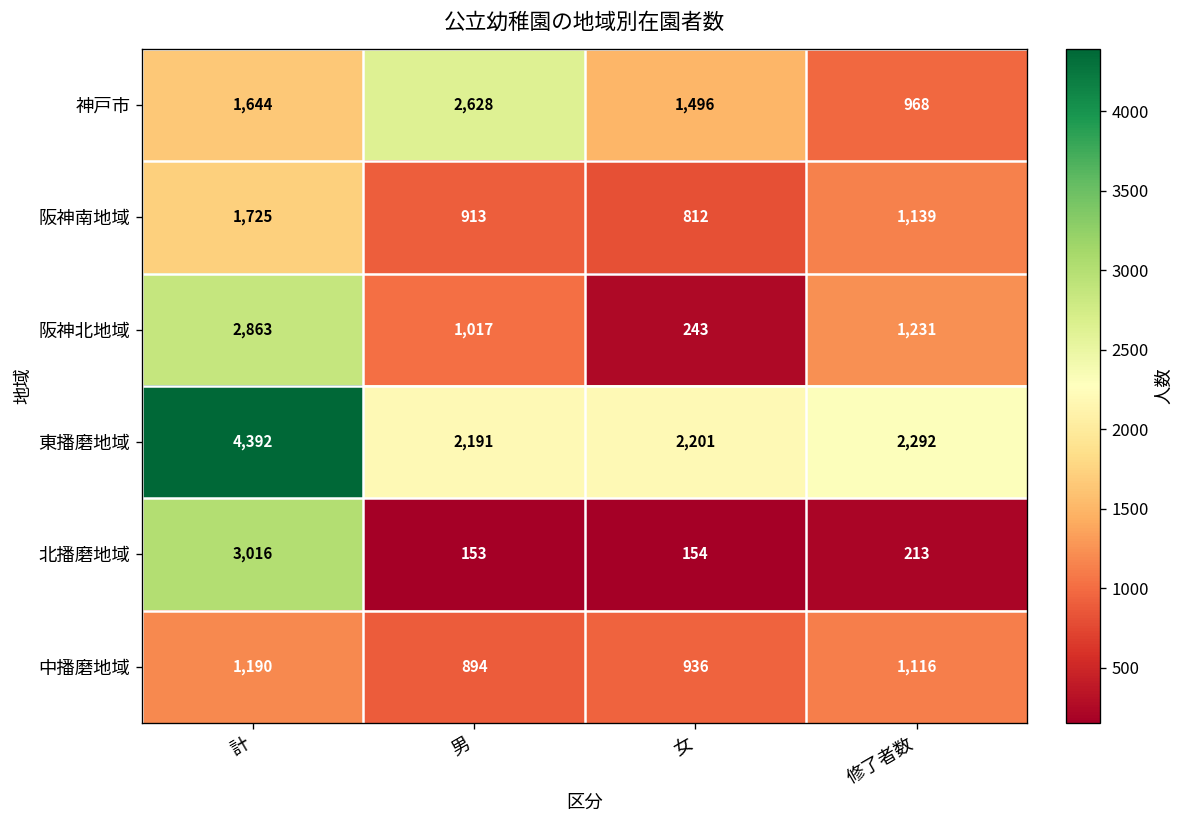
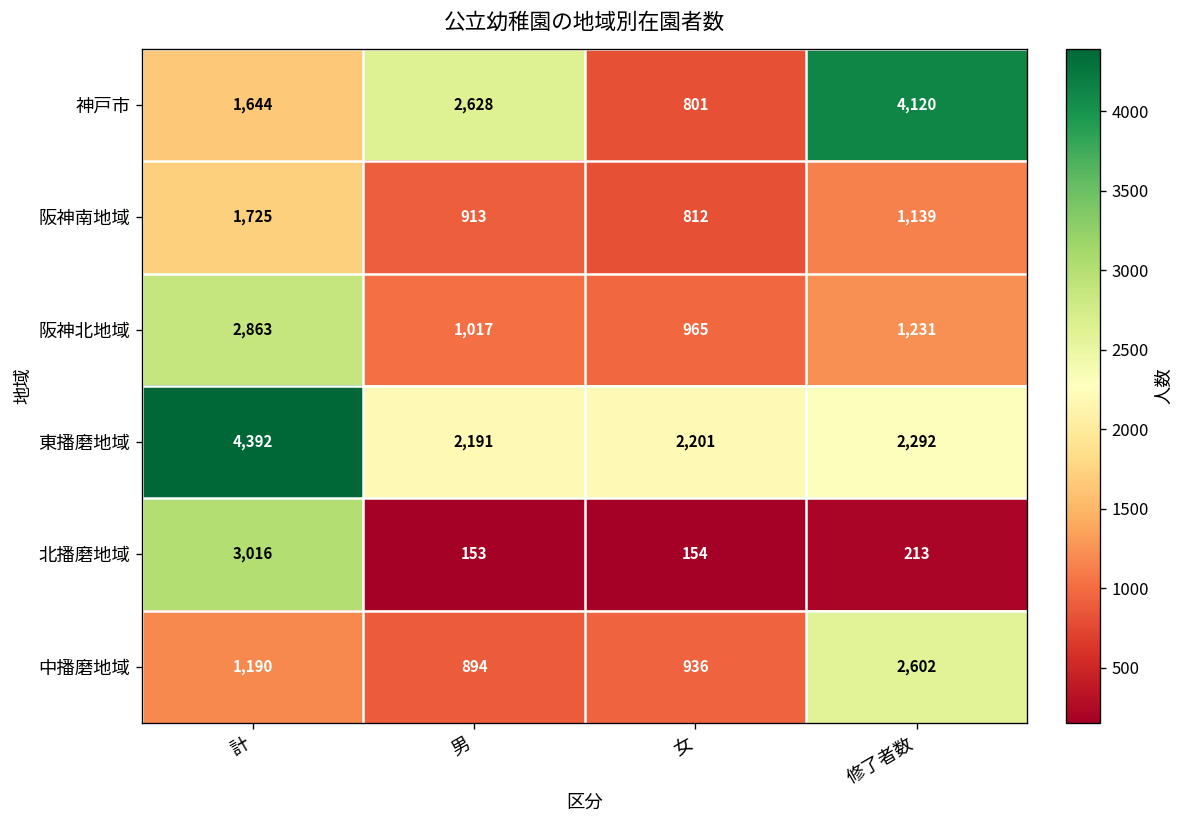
神戸市, 女: 1,496 -> 801
神戸市, 修了者数: 968 -> 4,120
阪神北地域, 女: 243 -> 965
中播磨地域, 修了者数: 1,116 -> 2,602
